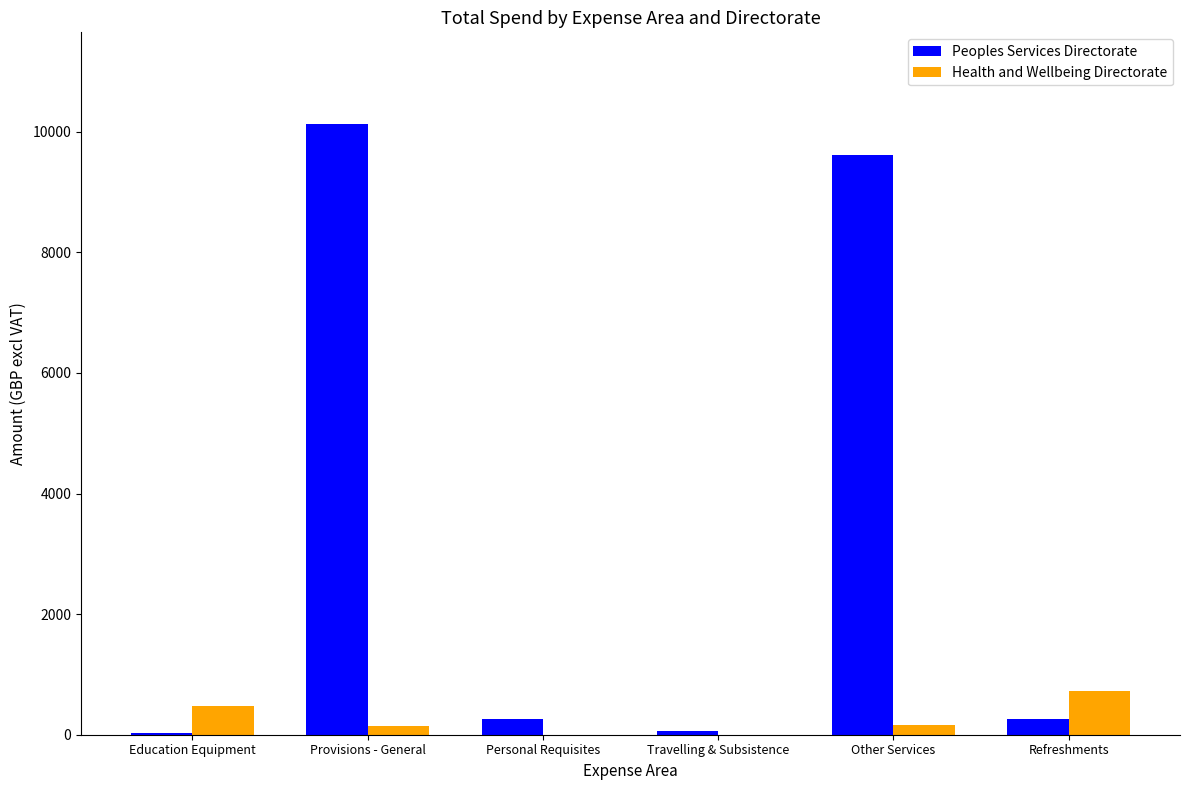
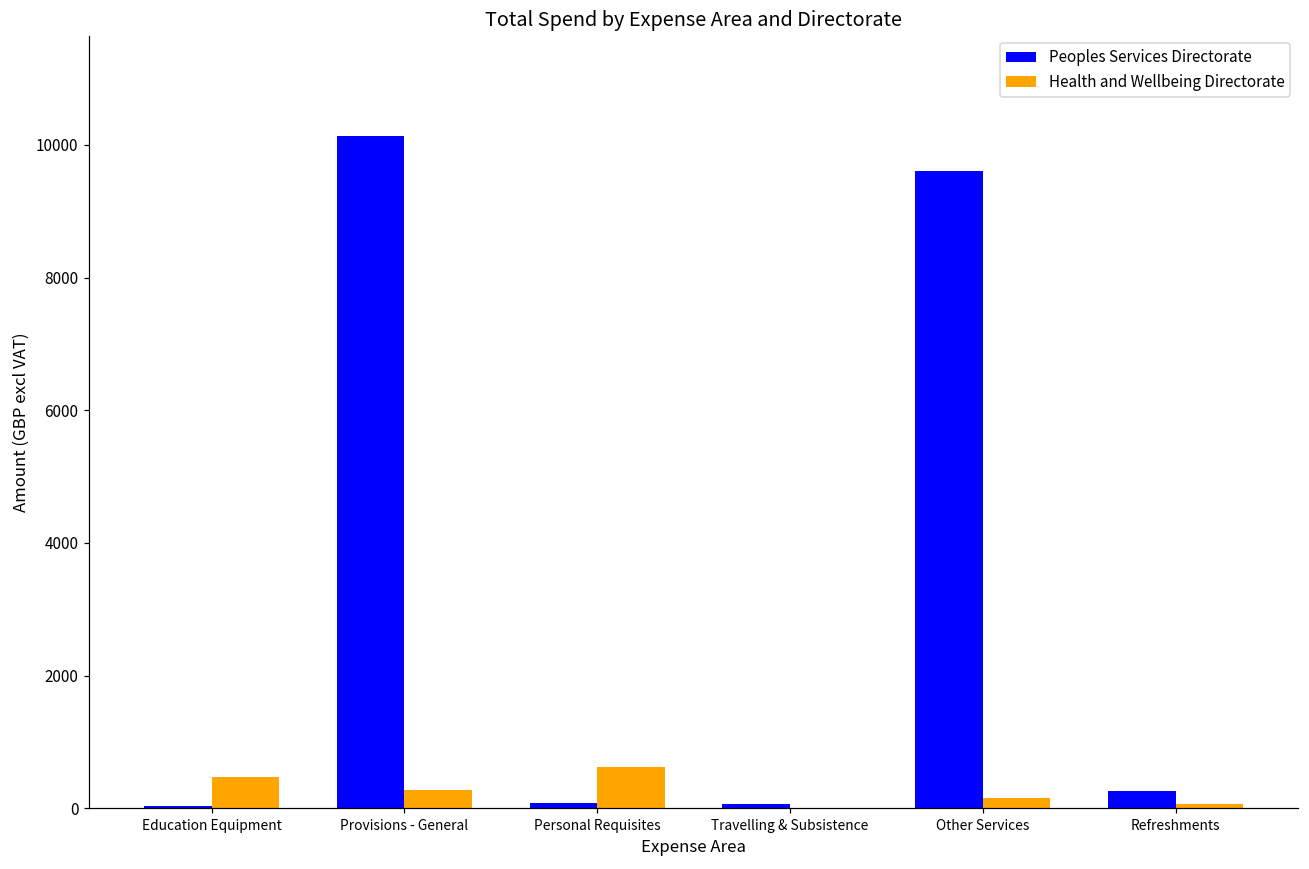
Health and Wellbeing Directorate, Provisions - General: 100 -> 300
Peoples Services Directorate, Personal Requisites: 300 -> 100
Health and Wellbeing Directorate, Personal Requisites: 0 -> 600
Health and Wellbeing Directorate, Refreshments: 700 -> 100
